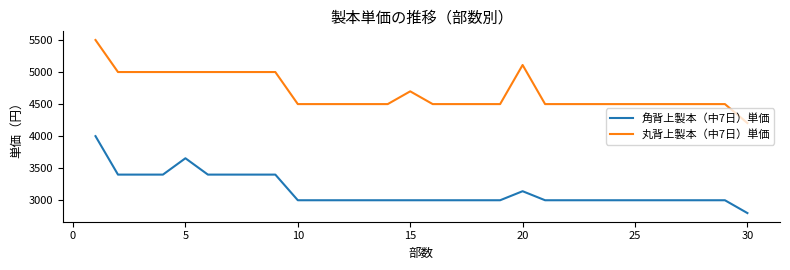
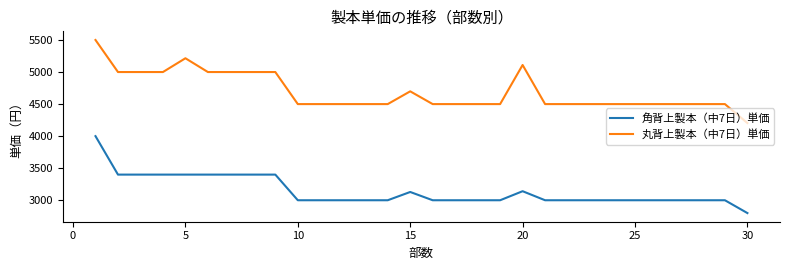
角背上製本（中7日）単価, 5: 3700 -> 3400
丸背上製本（中7日）単価, 5: 5000 -> 5200
角背上製本（中7日）単価, 15: 3000 -> 3100
